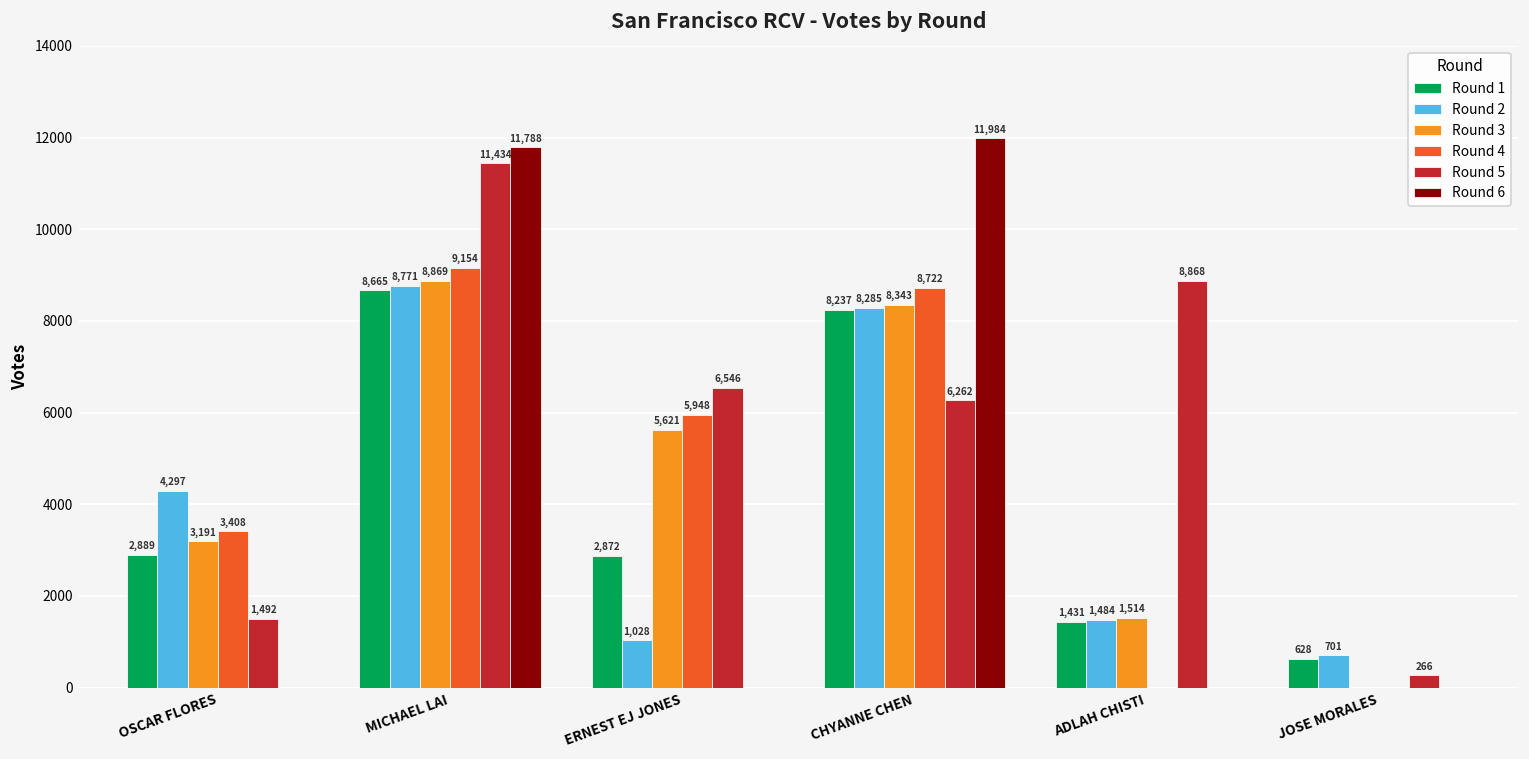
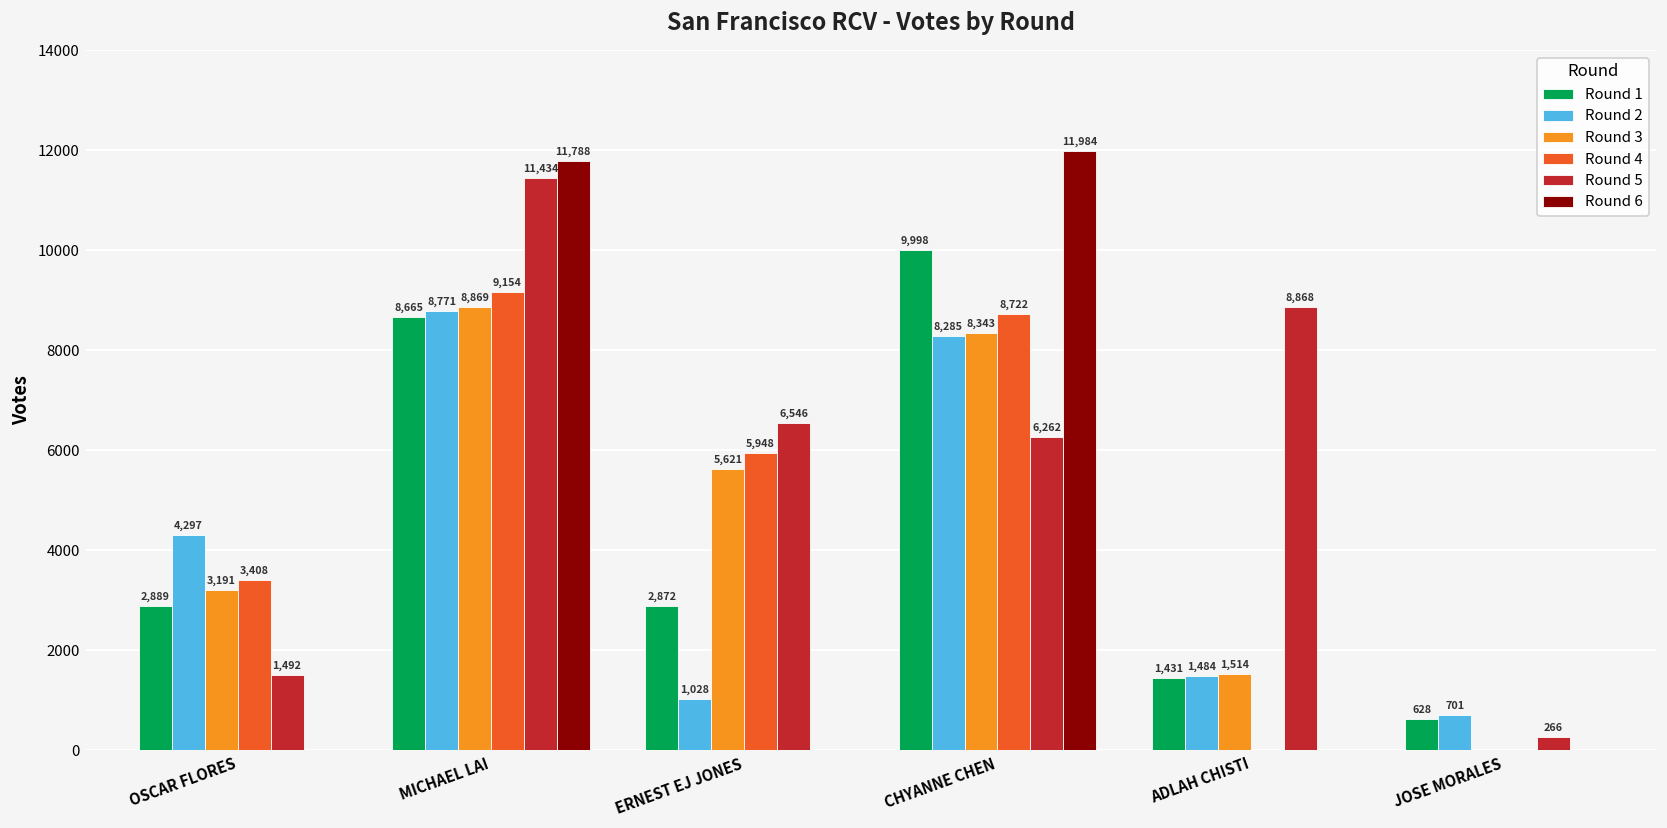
Round 1, CHYANNE CHEN: 8,237 -> 9,998
